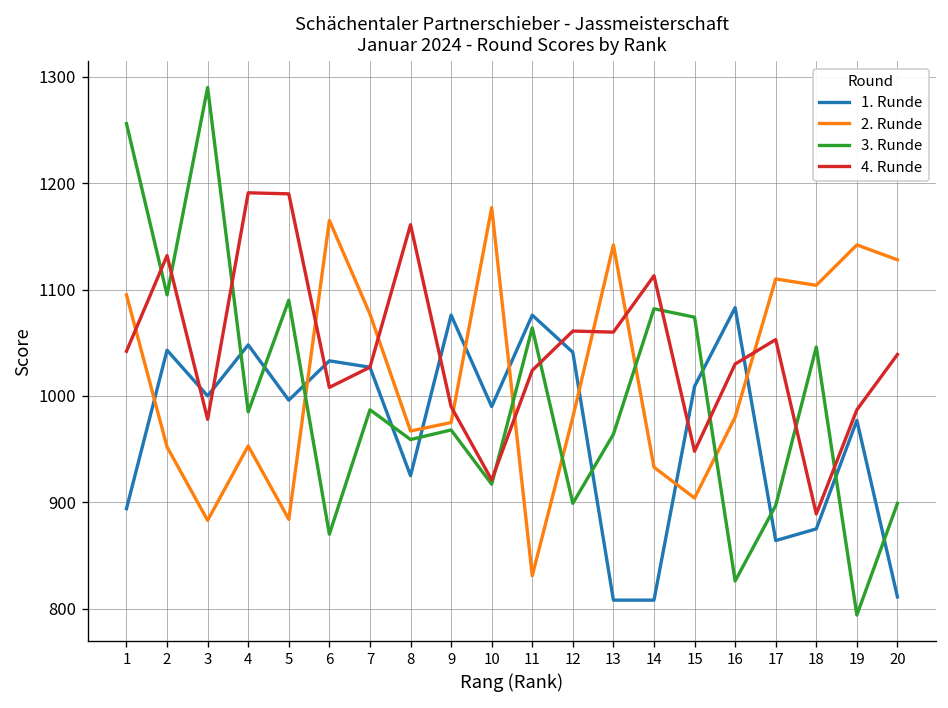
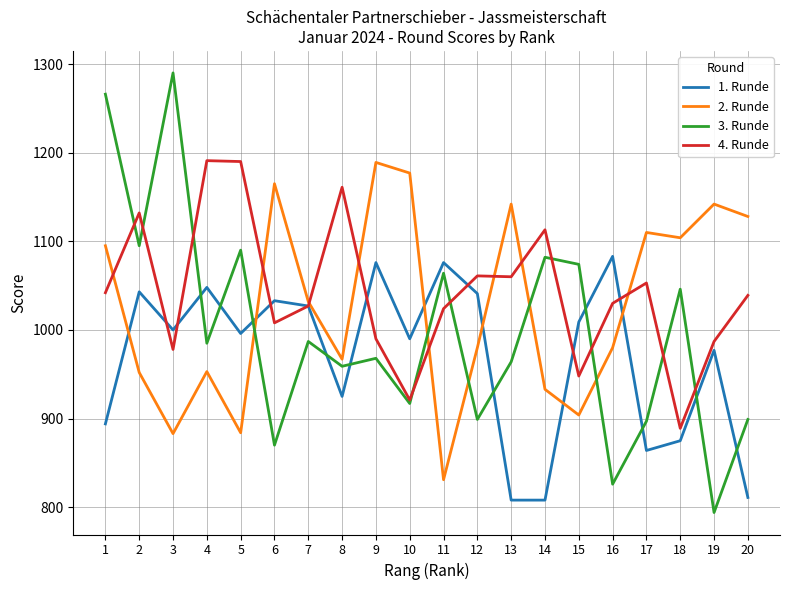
3. Runde, 1: 1260 -> 1270
2. Runde, 7: 1080 -> 1030
2. Runde, 9: 980 -> 1190
